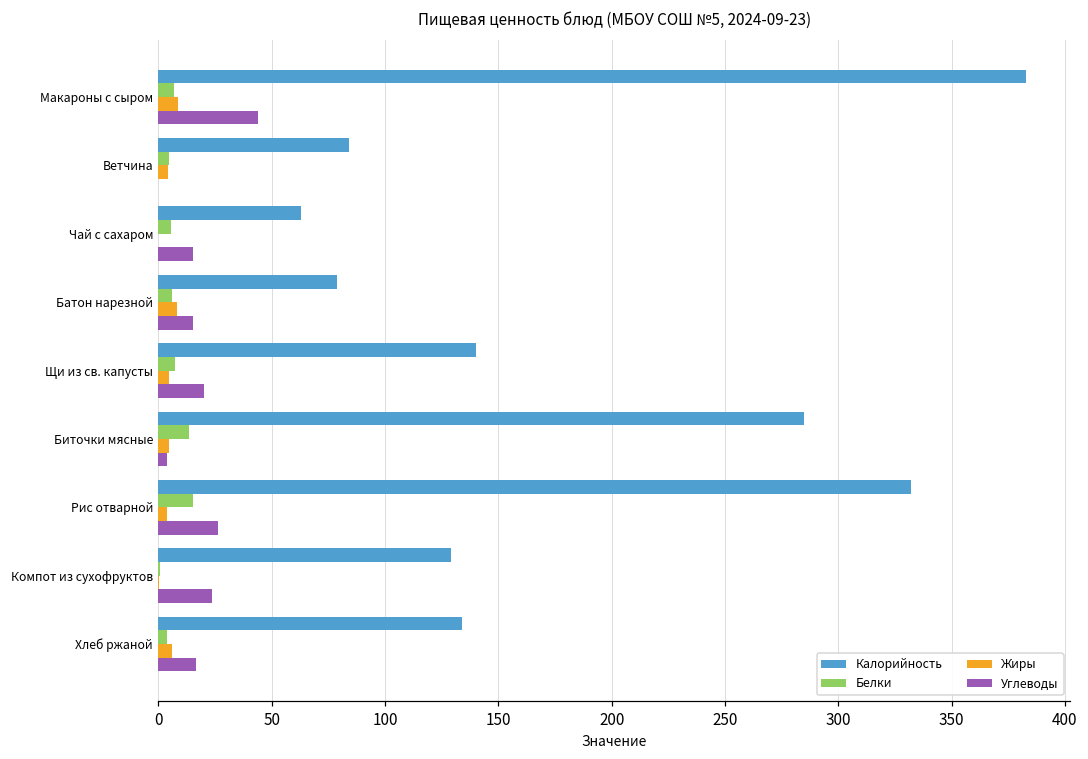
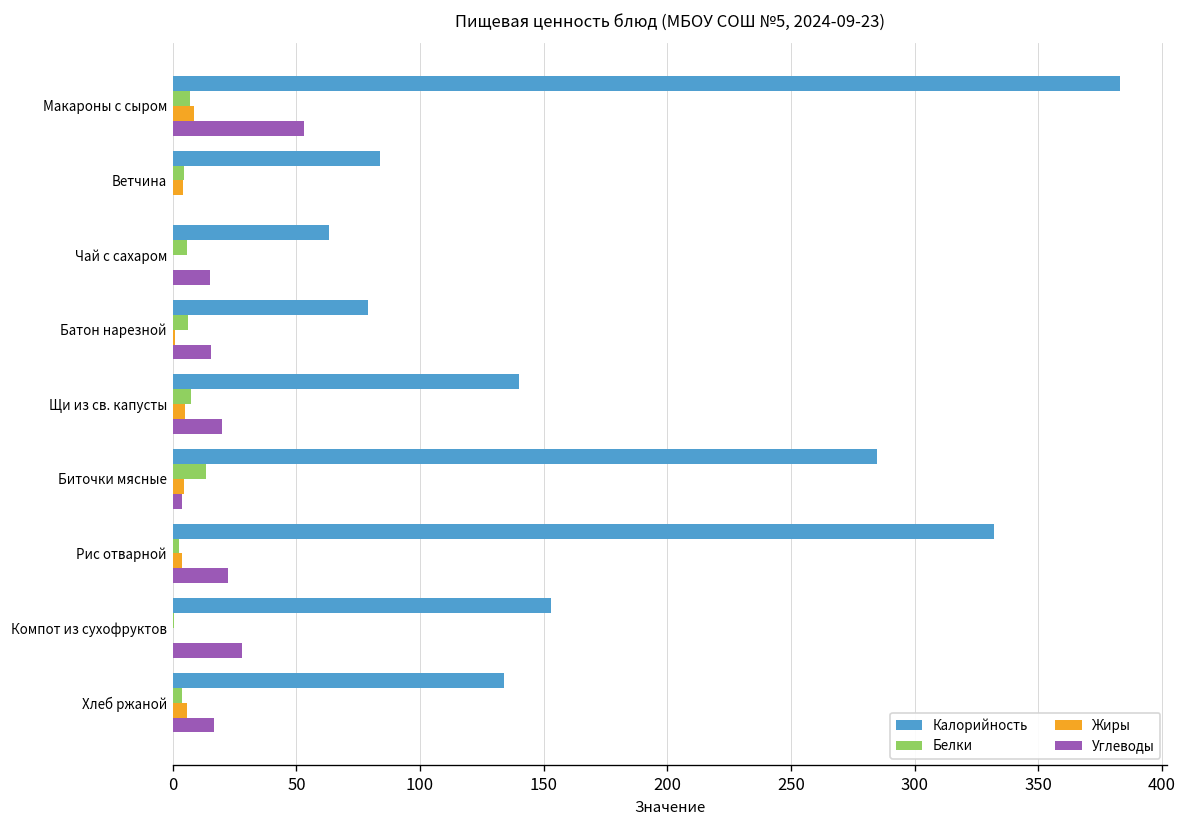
Углеводы, Макароны с сыром: 44 -> 53
Жиры, Батон нарезной: 8 -> 1
Белки, Рис отварной: 15 -> 3
Углеводы, Рис отварной: 26 -> 22
Калорийность, Компот из сухофруктов: 129 -> 153
Углеводы, Компот из сухофруктов: 24 -> 28
